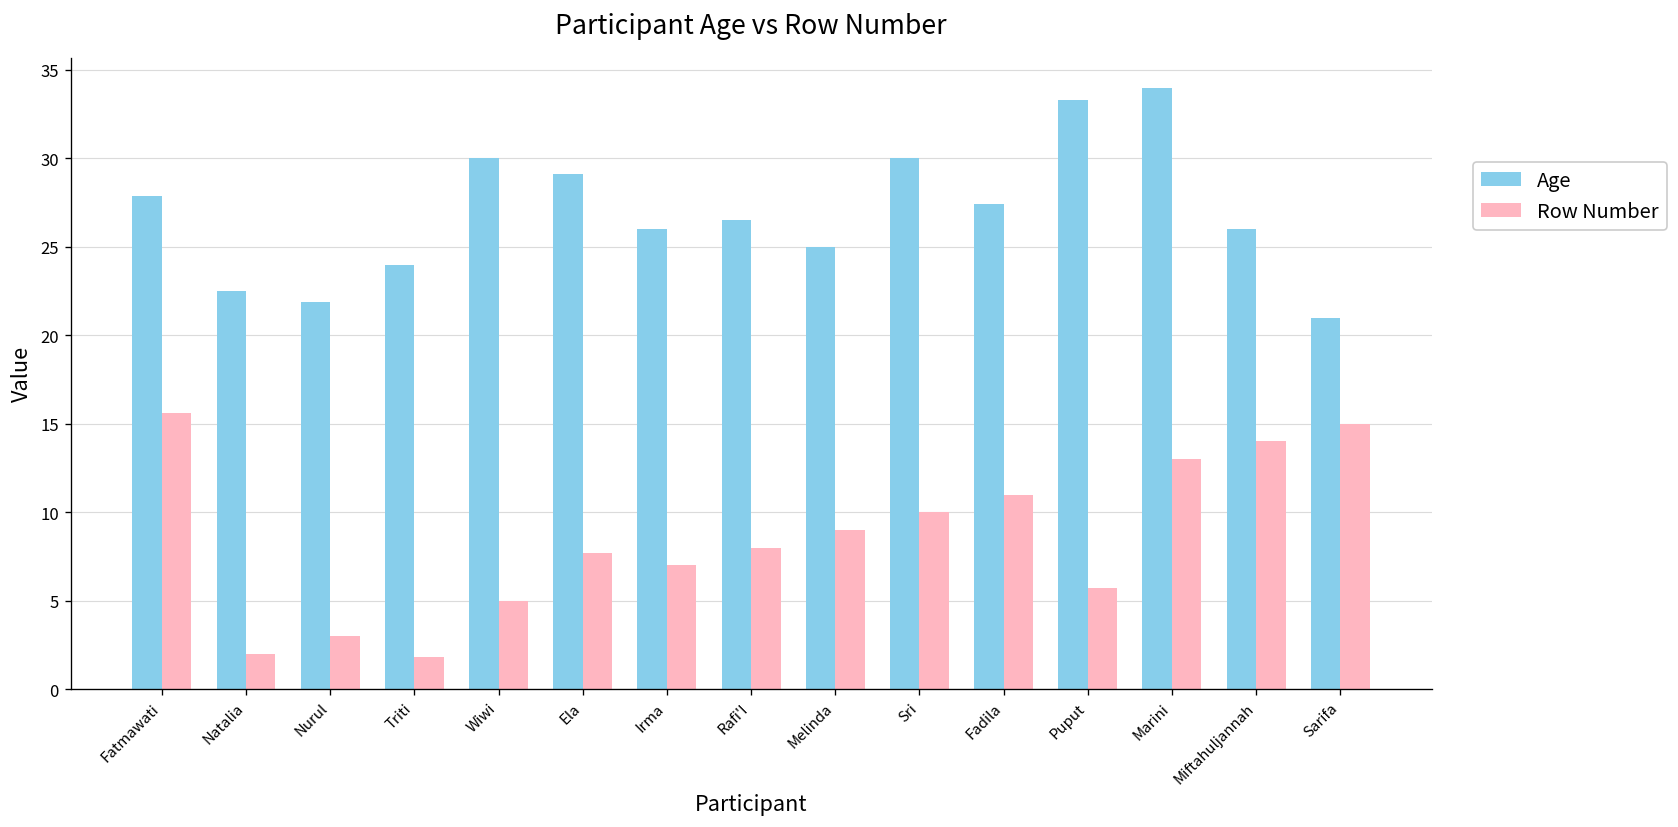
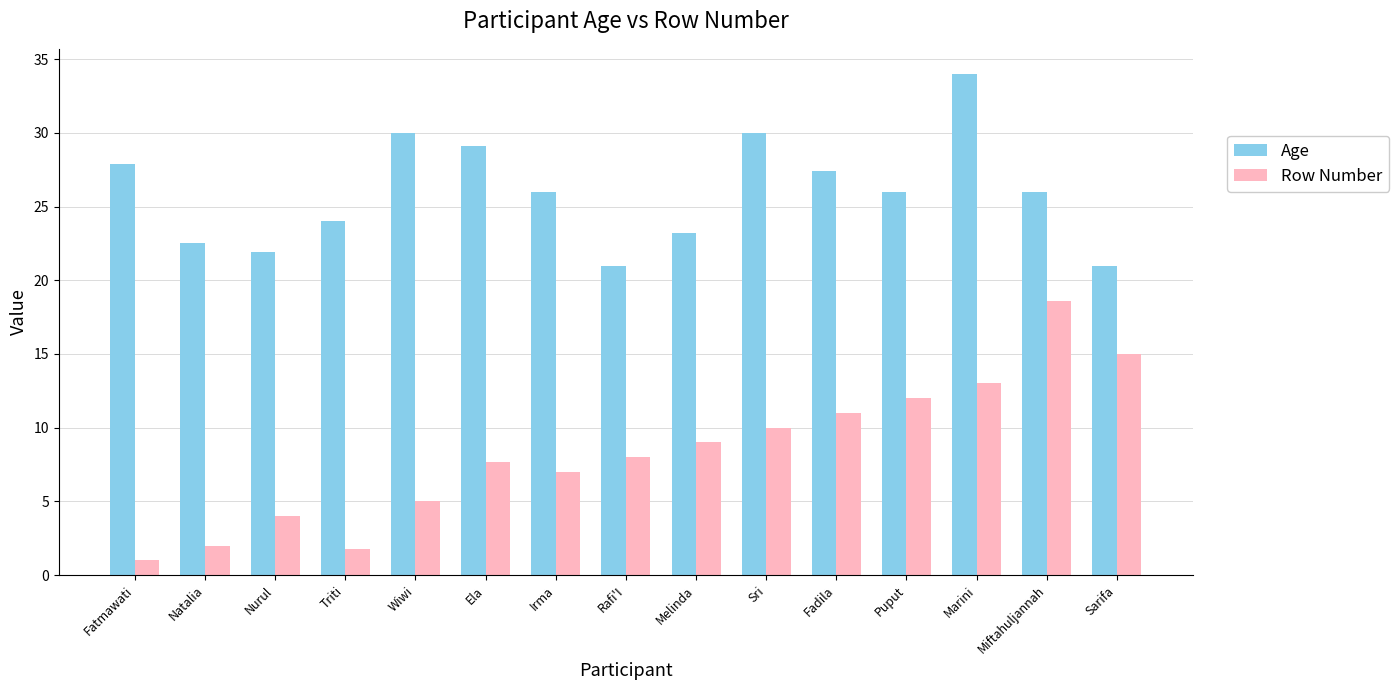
Row Number, Fatmawati: 15.6 -> 1.0
Row Number, Nurul: 3 -> 4
Age, Rafi'I: 26.5 -> 21.0
Age, Melinda: 25.0 -> 23.2
Age, Puput: 33.3 -> 26.0
Row Number, Puput: 5.7 -> 12.0
Row Number, Miftahuljannah: 14.0 -> 18.6
